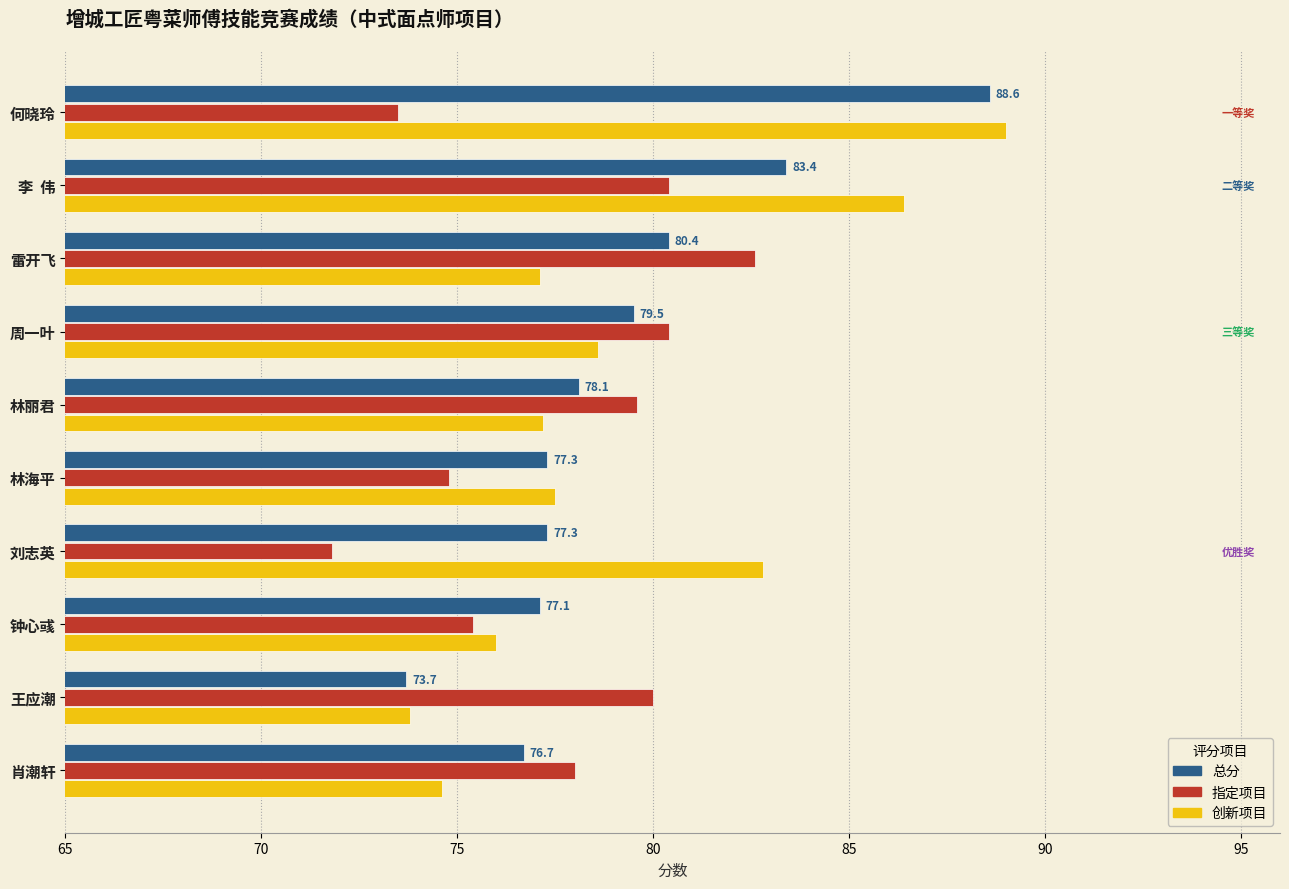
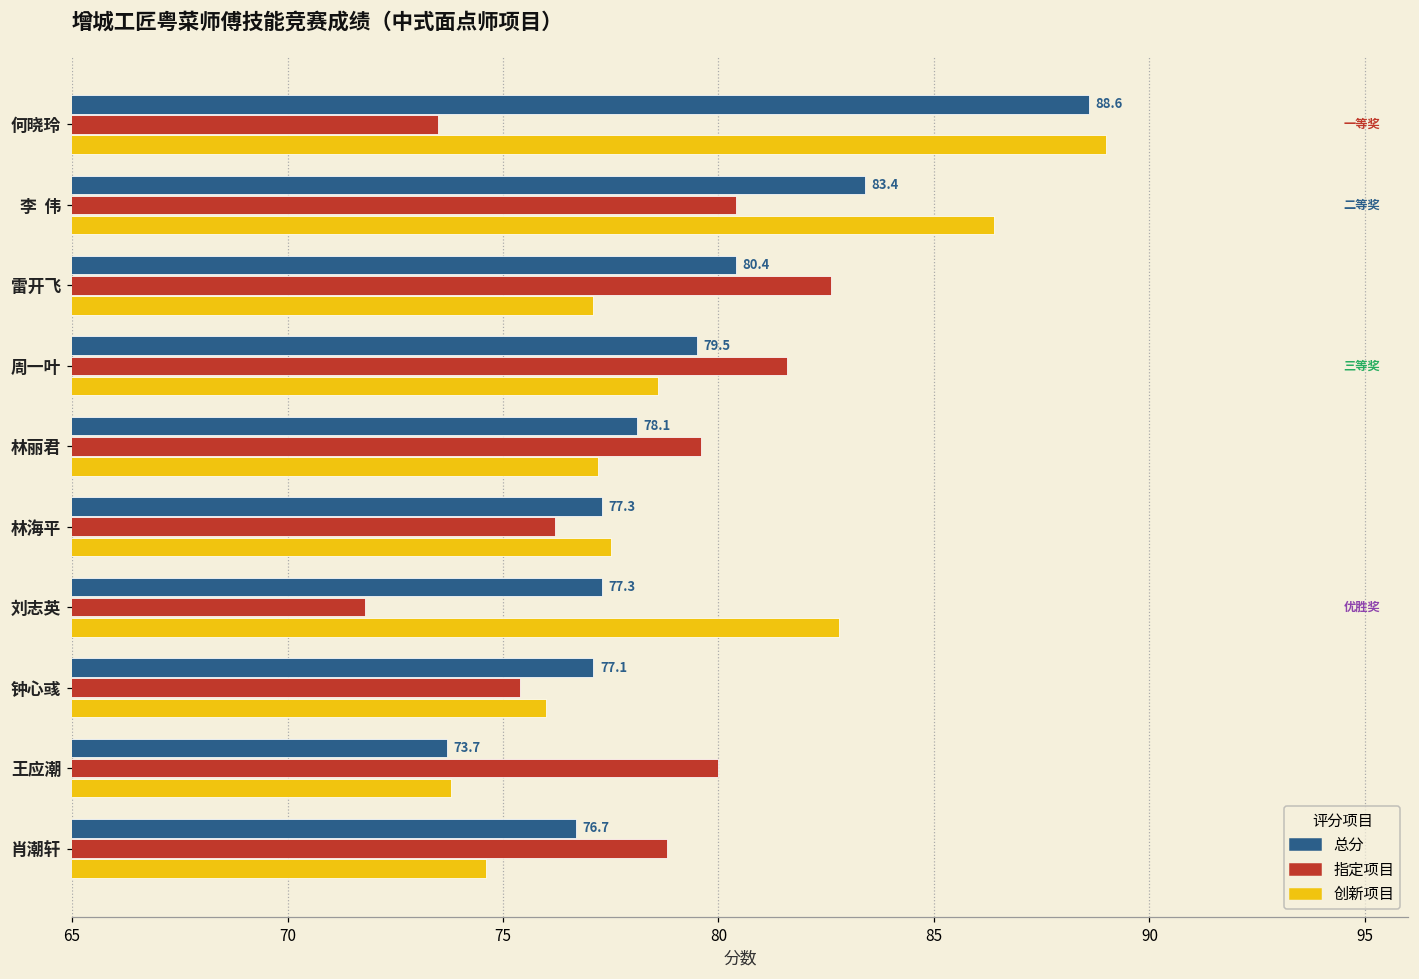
指定项目, 周一叶: 80.4 -> 81.6
指定项目, 林海平: 74.8 -> 76.2
指定项目, 肖潮轩: 78.0 -> 78.8
